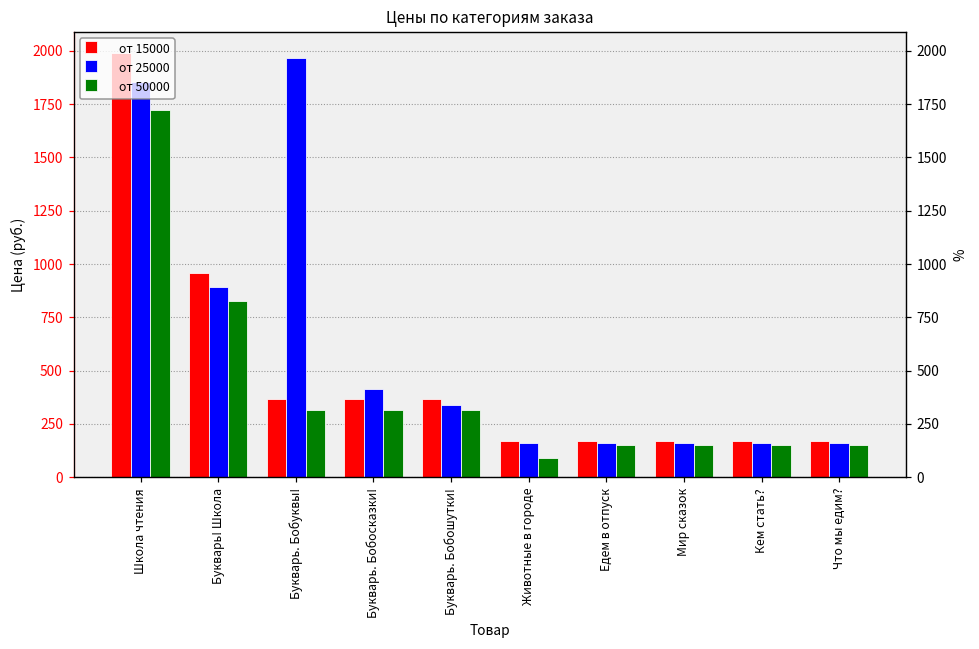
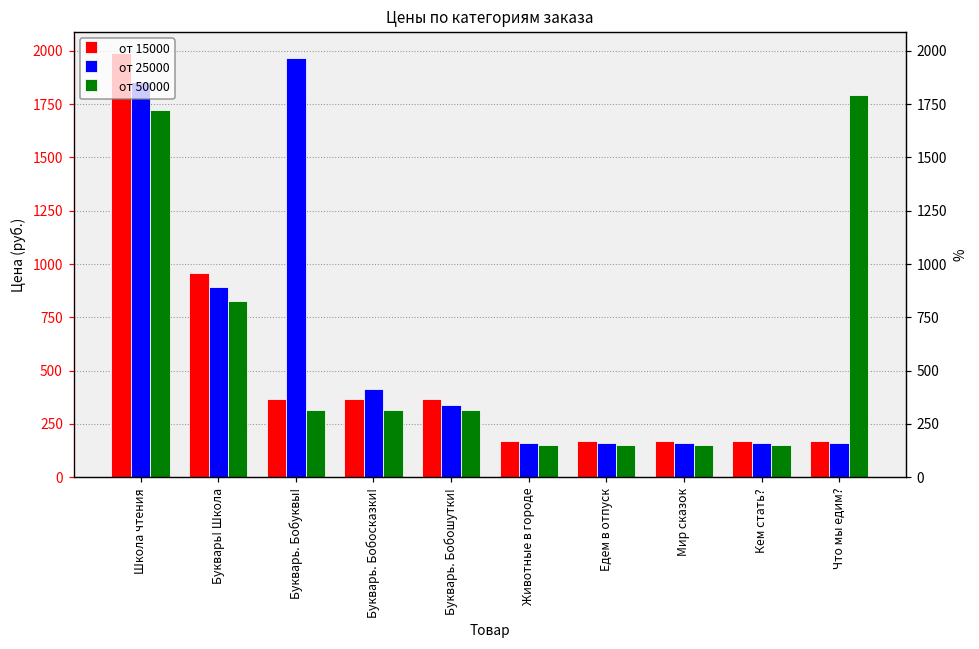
от 50000, Животные в городе: 90 -> 150
от 50000, Что мы едим?: 150 -> 1800
